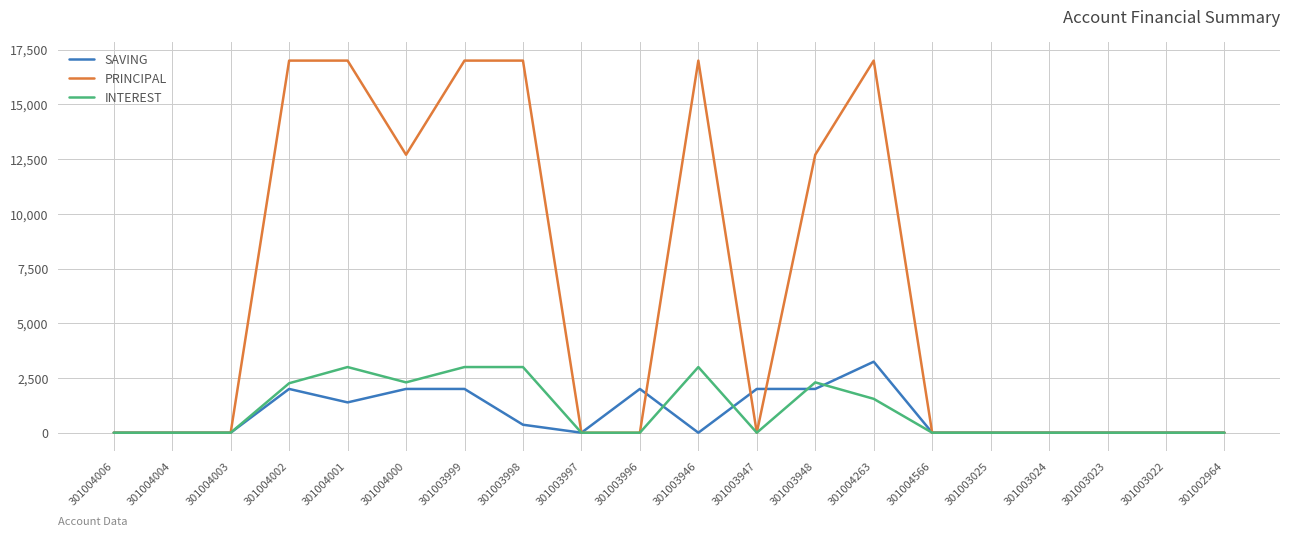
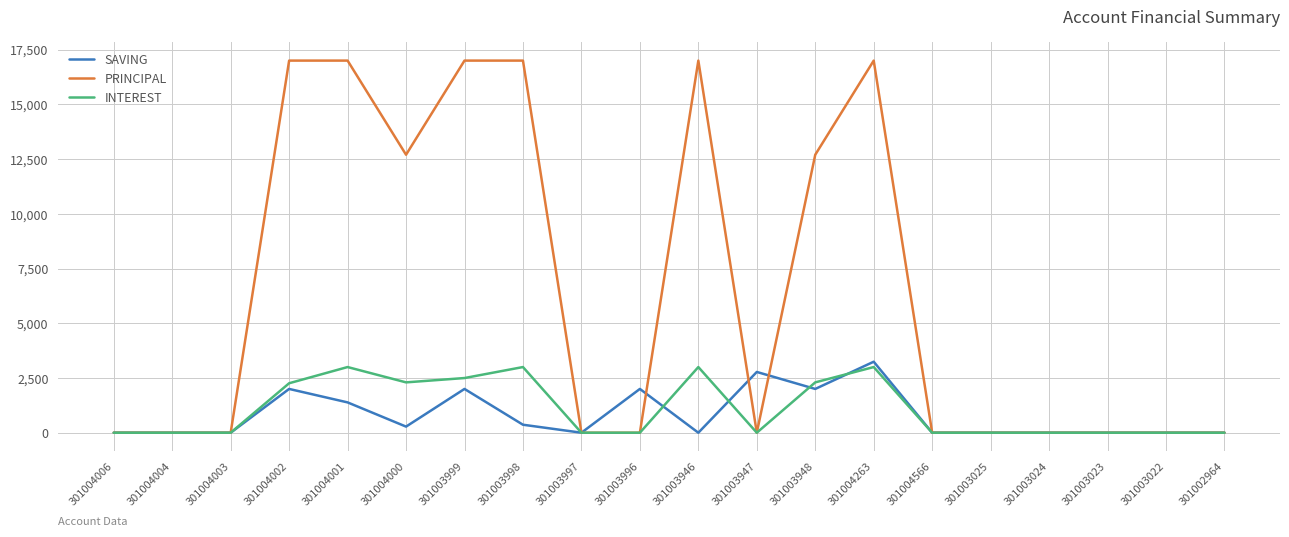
SAVING, 301004000: 2,000 -> 300
INTEREST, 301003999: 3,000 -> 2,500
SAVING, 301003947: 2,000 -> 2,800
INTEREST, 301004263: 1,500 -> 3,000
